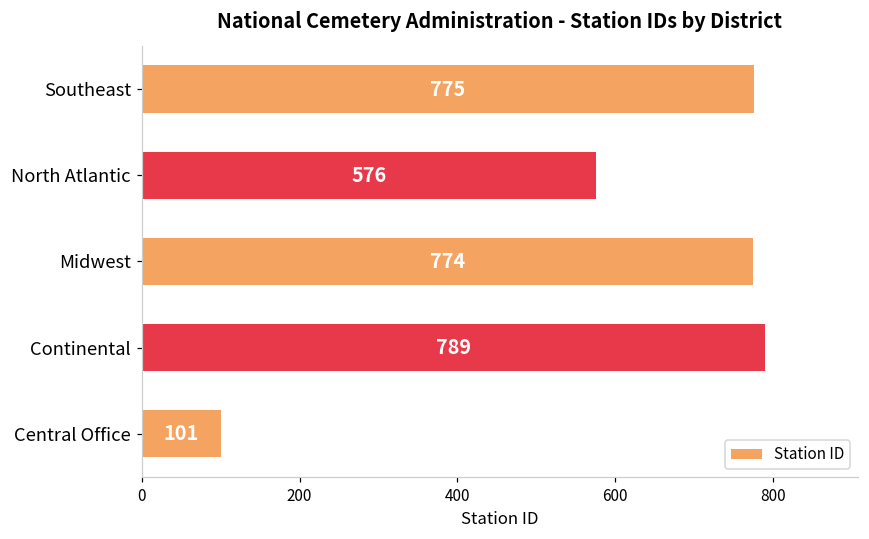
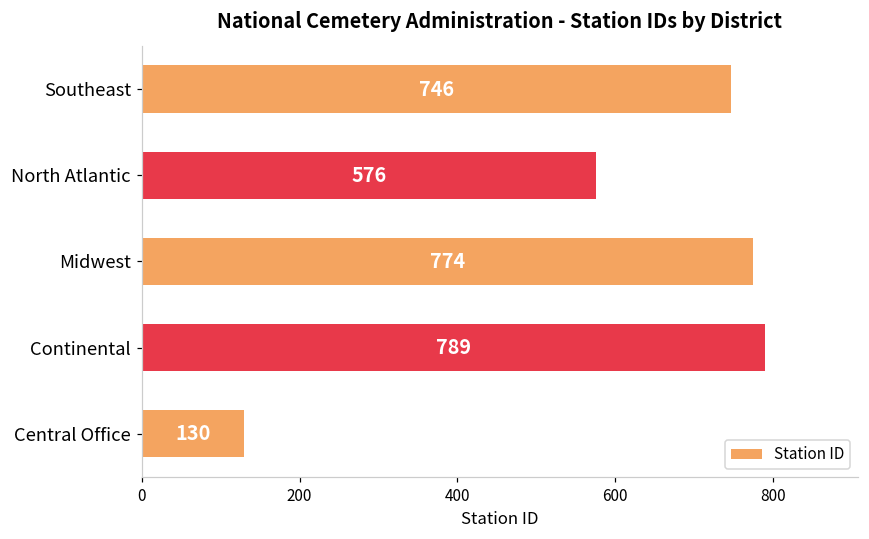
Southeast: 775 -> 746
Central Office: 101 -> 130
